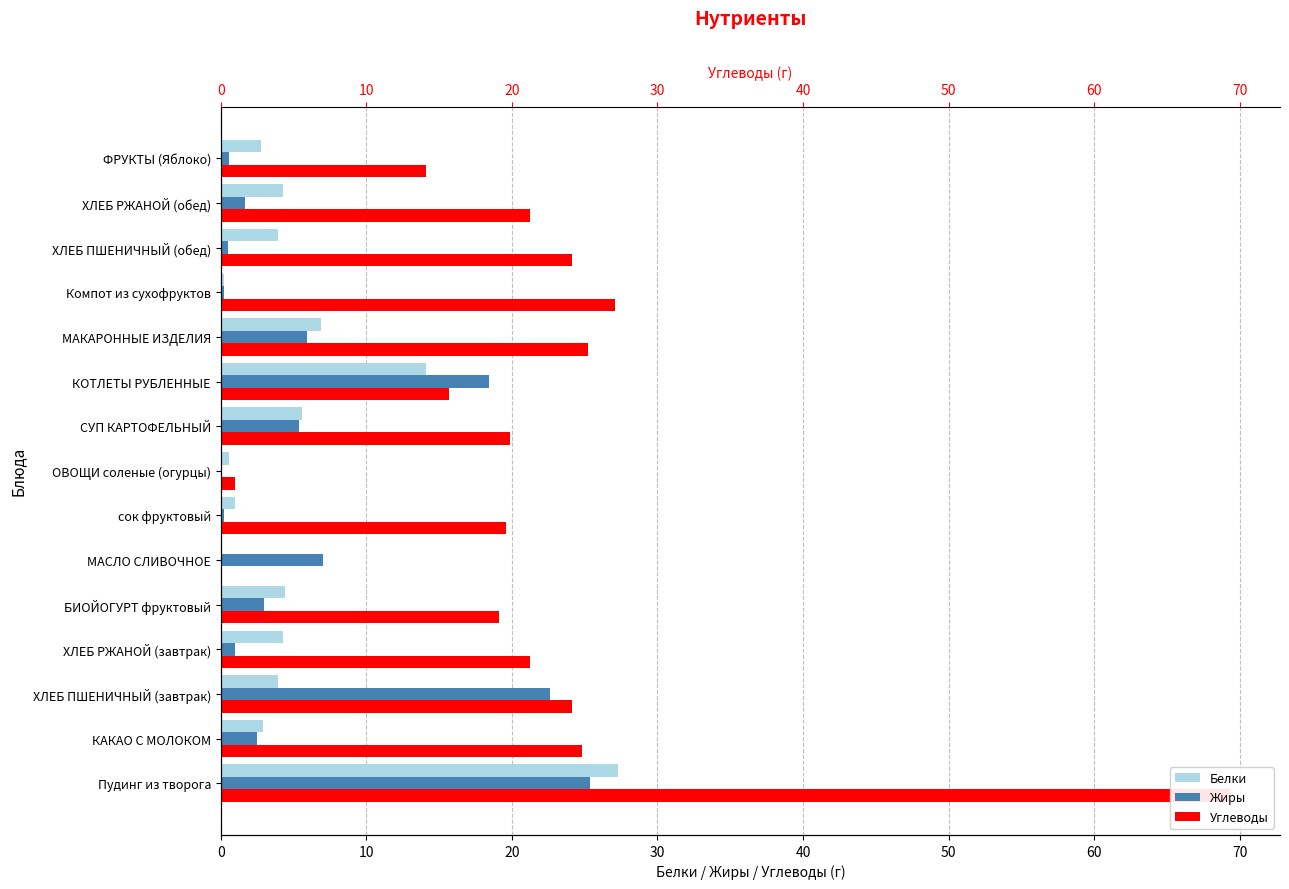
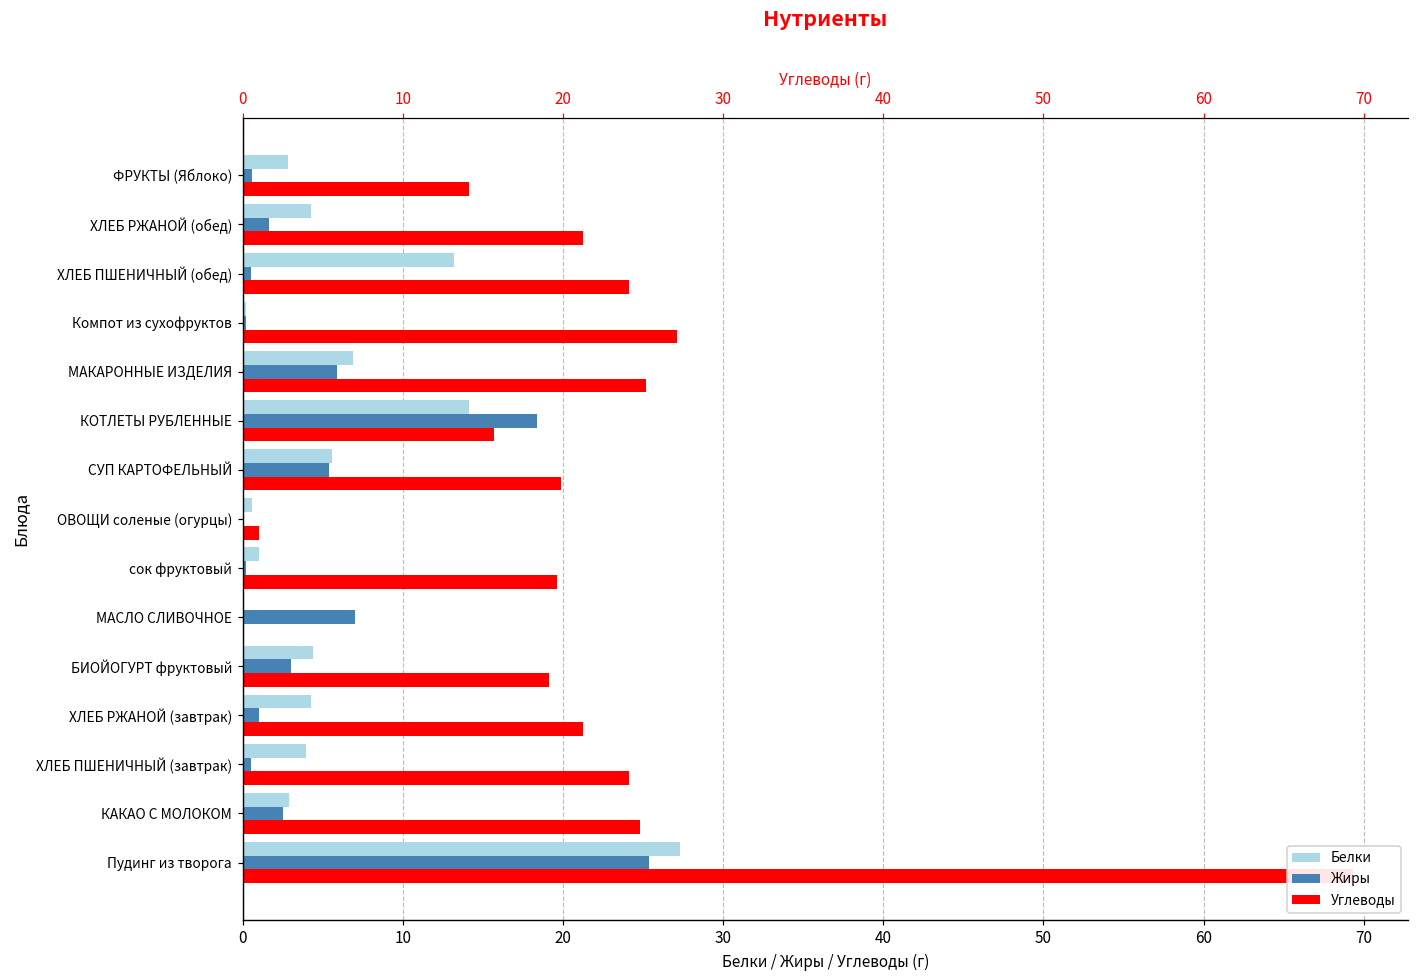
Белки, ХЛЕБ ПШЕНИЧНЫЙ (обед): 4.0 -> 13.2
Жиры, ХЛЕБ ПШЕНИЧНЫЙ (завтрак): 22.6 -> 0.5
